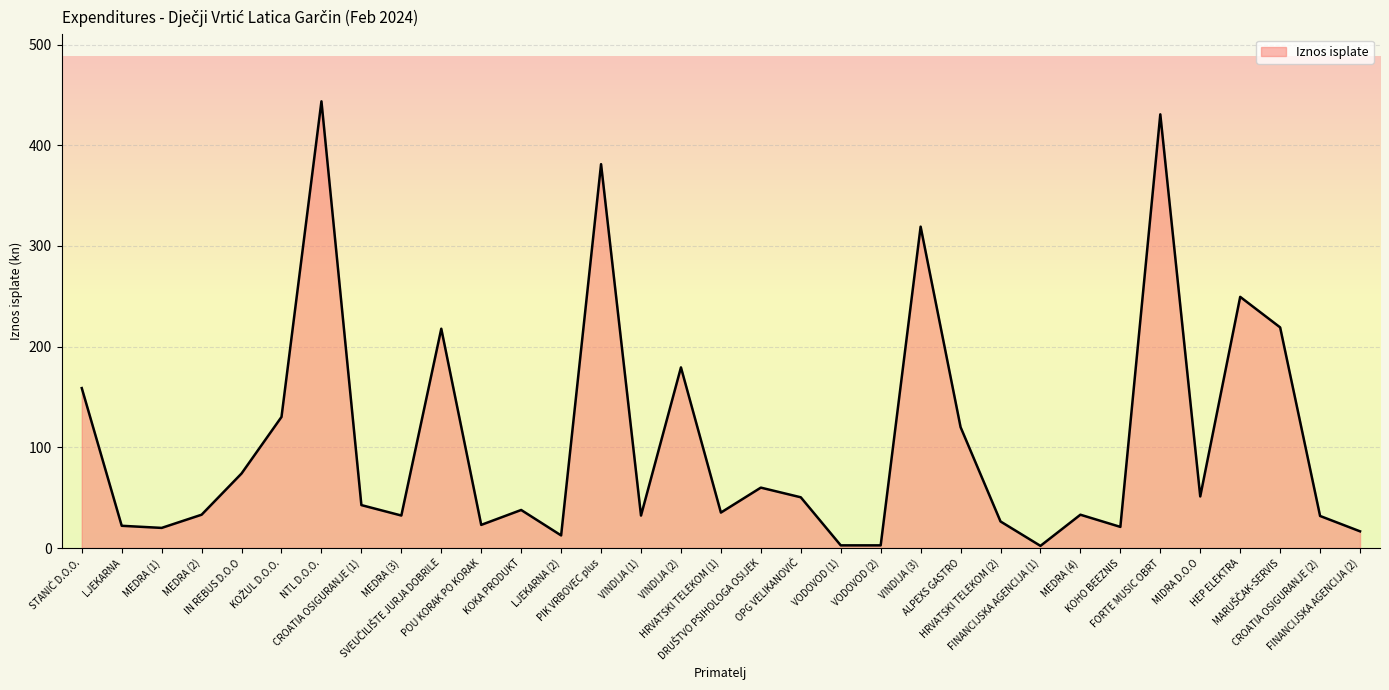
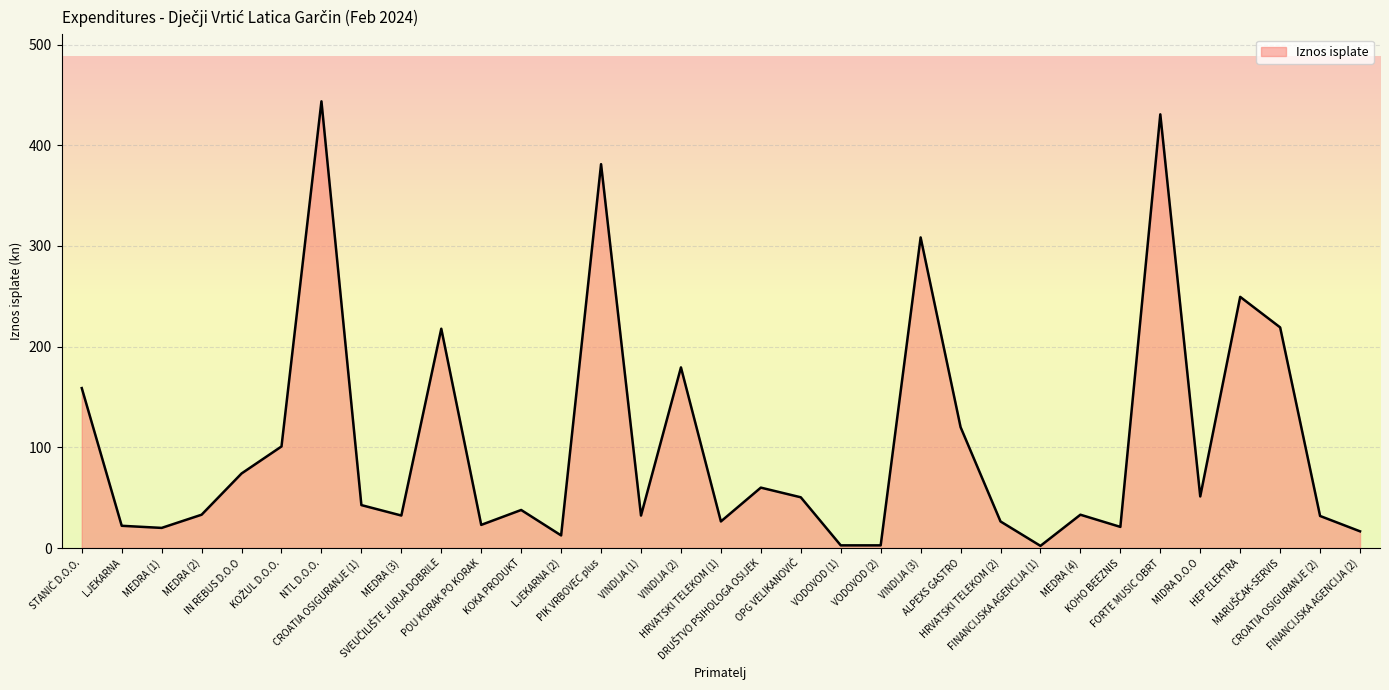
KOŽUL D.O.O.: 130 -> 101
HRVATSKI TELEKOM (1): 35 -> 26
VINDIJA (3): 319 -> 308
